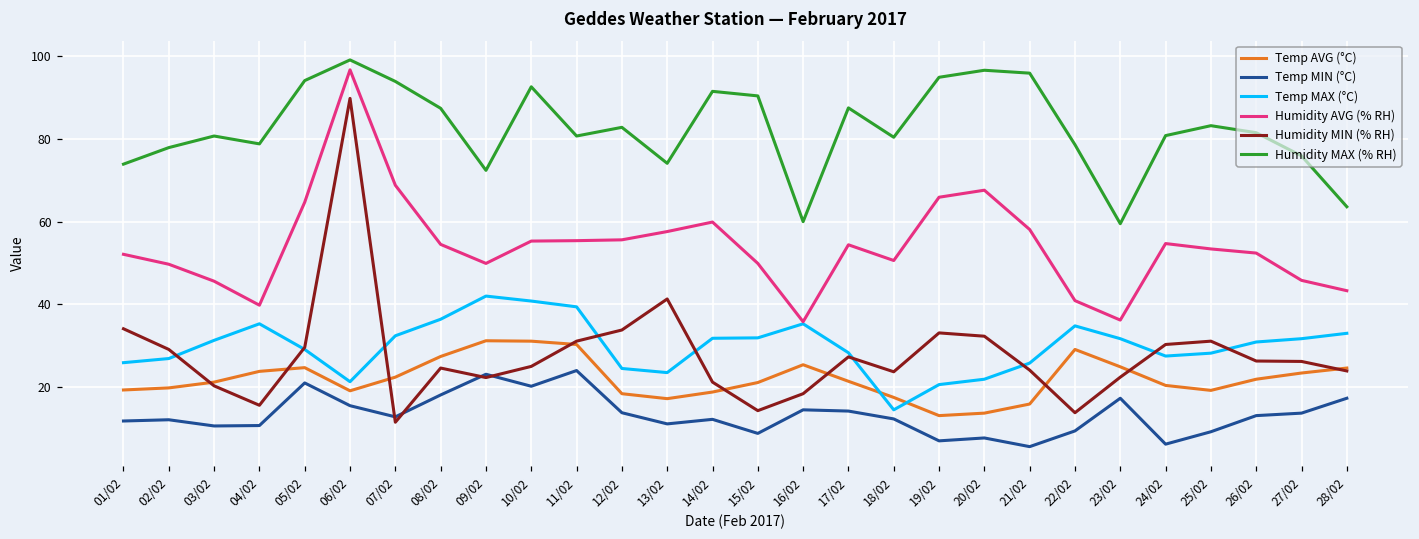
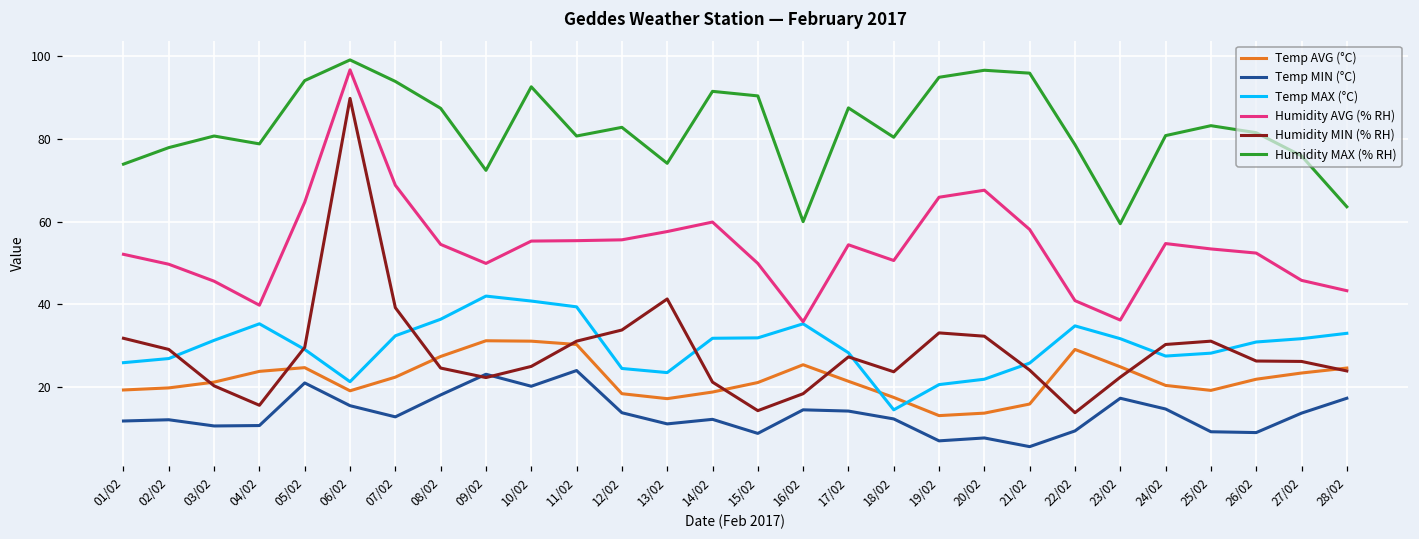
Humidity MIN (% RH), 01/02: 34 -> 32
Humidity MIN (% RH), 07/02: 12 -> 39
Temp MIN (°C), 24/02: 6 -> 15
Temp MIN (°C), 26/02: 13 -> 9
